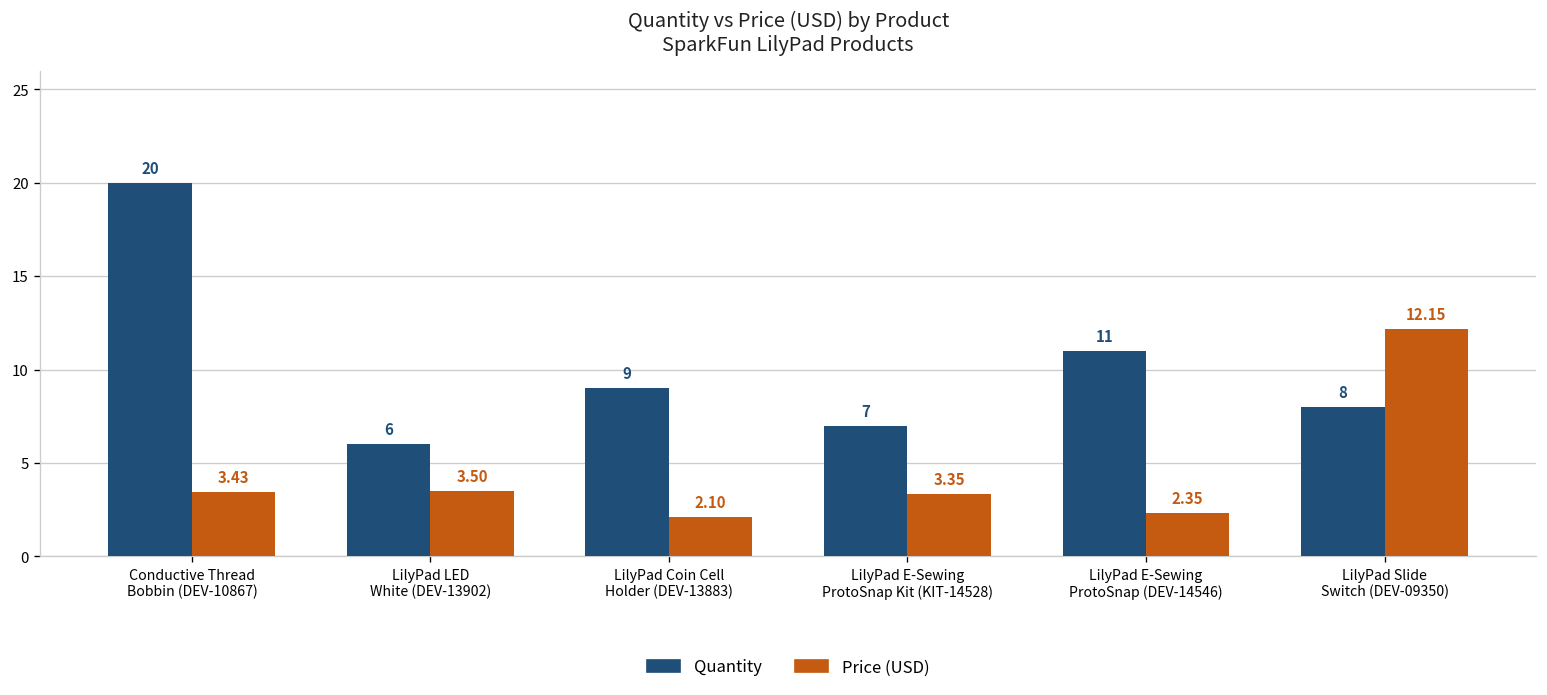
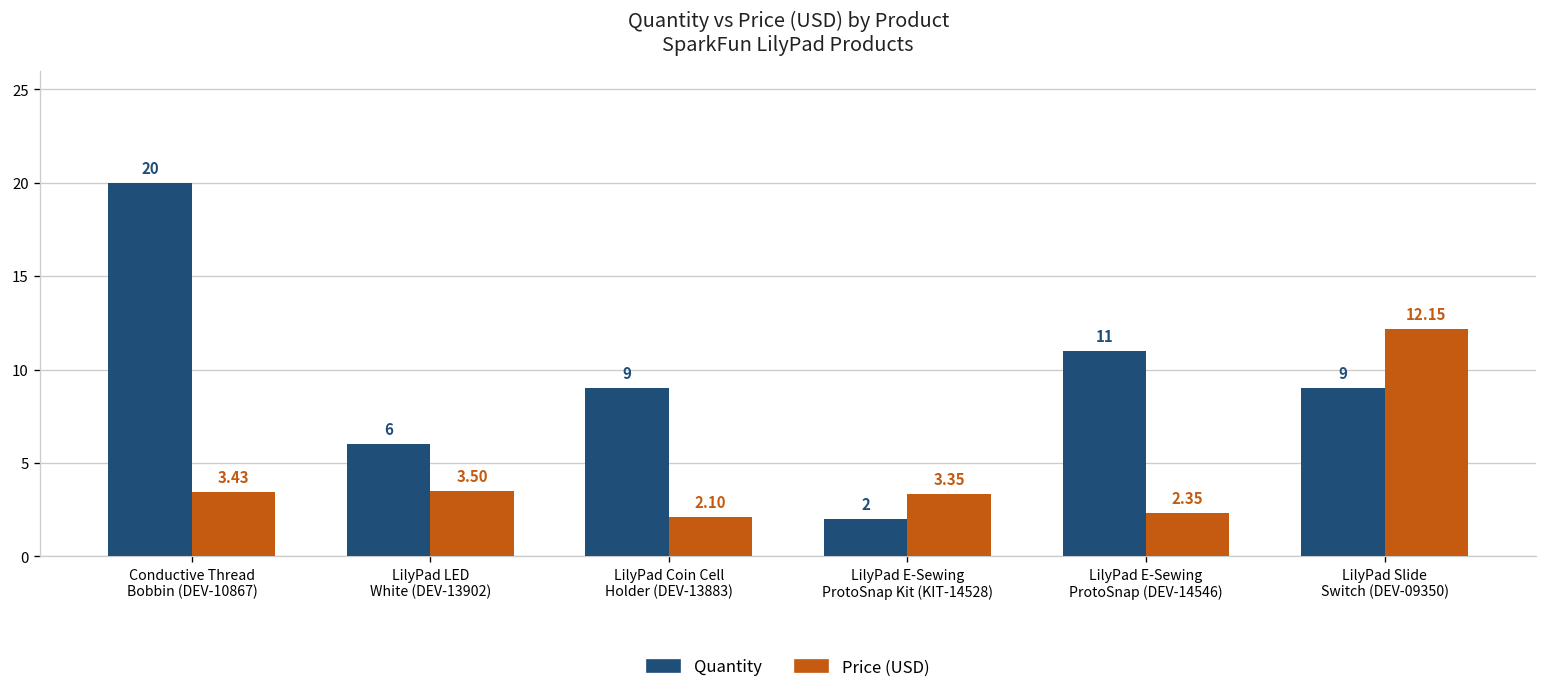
Quantity, LilyPad E-Sewing ProtoSnap Kit (KIT-14528): 7 -> 2
Quantity, LilyPad Slide Switch (DEV-09350): 8 -> 9
